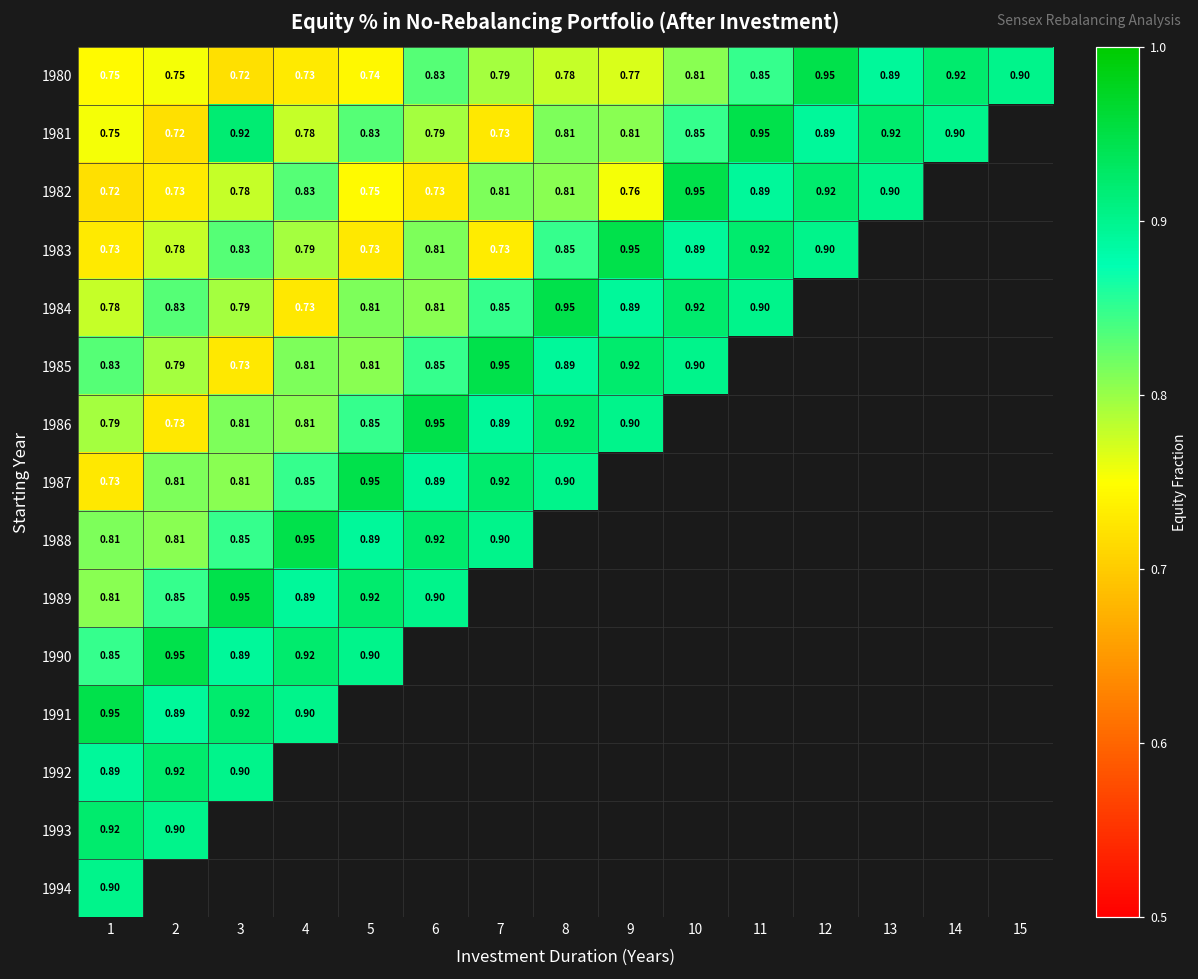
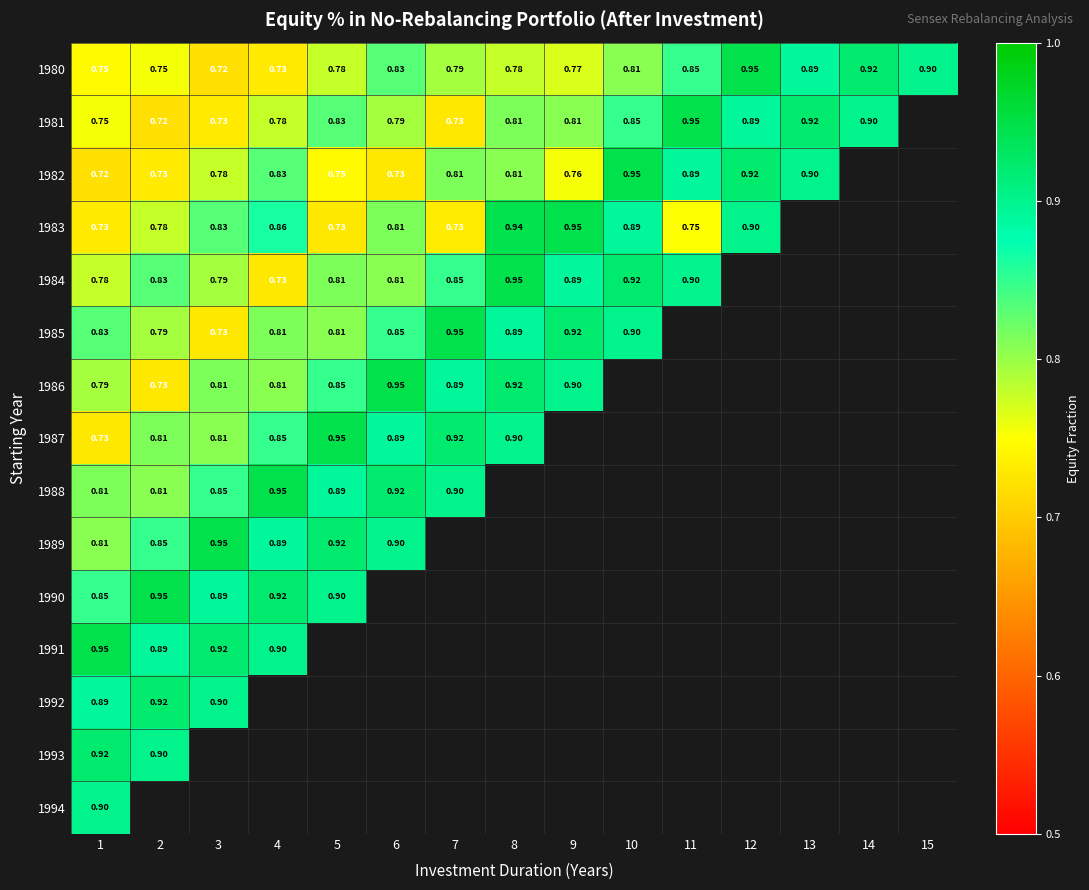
1980, 5: 0.74 -> 0.78
1981, 3: 0.92 -> 0.73
1983, 4: 0.79 -> 0.86
1983, 8: 0.85 -> 0.94
1983, 11: 0.92 -> 0.75
